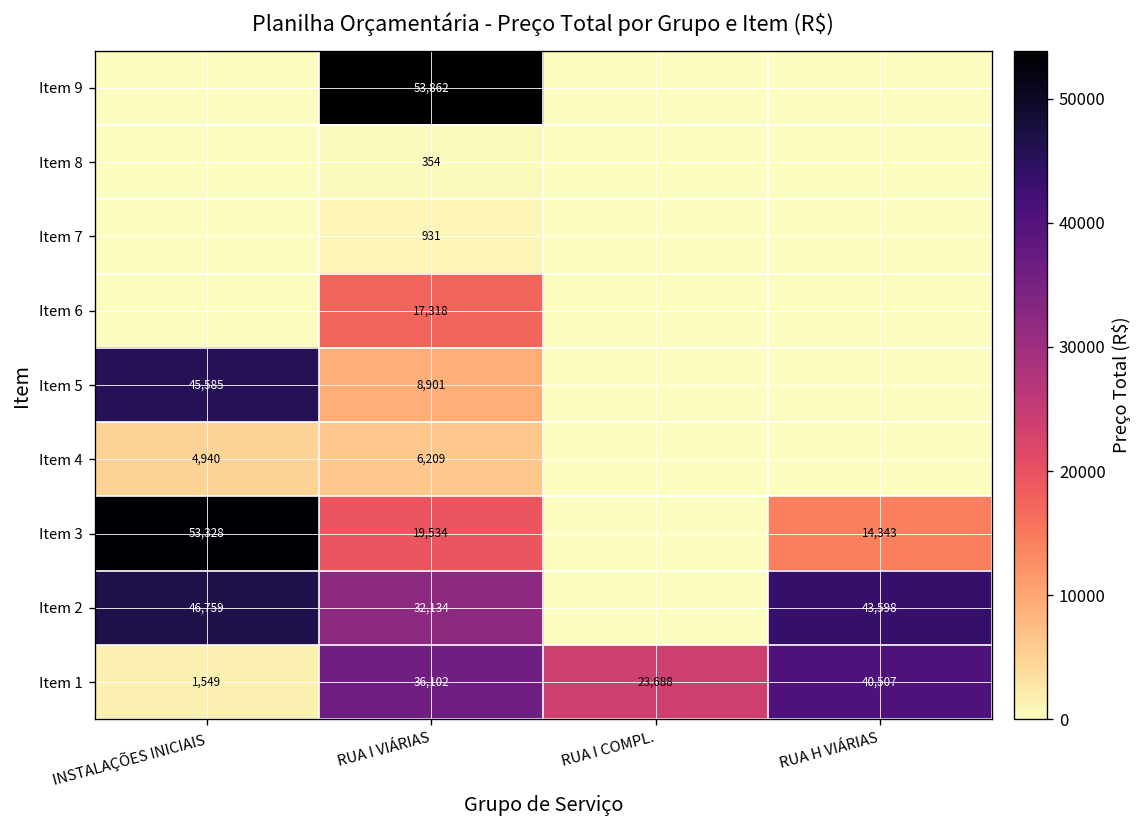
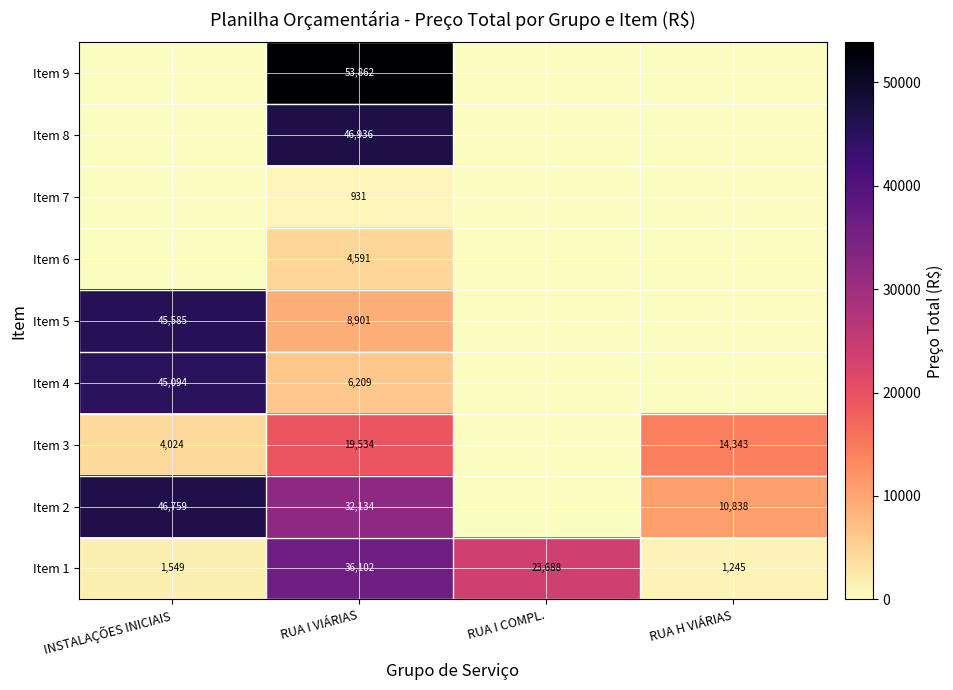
Item 8, RUA I VIÁRIAS: 354 -> 46,936
Item 6, RUA I VIÁRIAS: 17,318 -> 4,591
Item 4, INSTALAÇÕES INICIAIS: 4,940 -> 45,094
Item 3, INSTALAÇÕES INICIAIS: 53,328 -> 4,024
Item 2, RUA H VIÁRIAS: 43,598 -> 10,838
Item 1, RUA H VIÁRIAS: 40,507 -> 1,245
